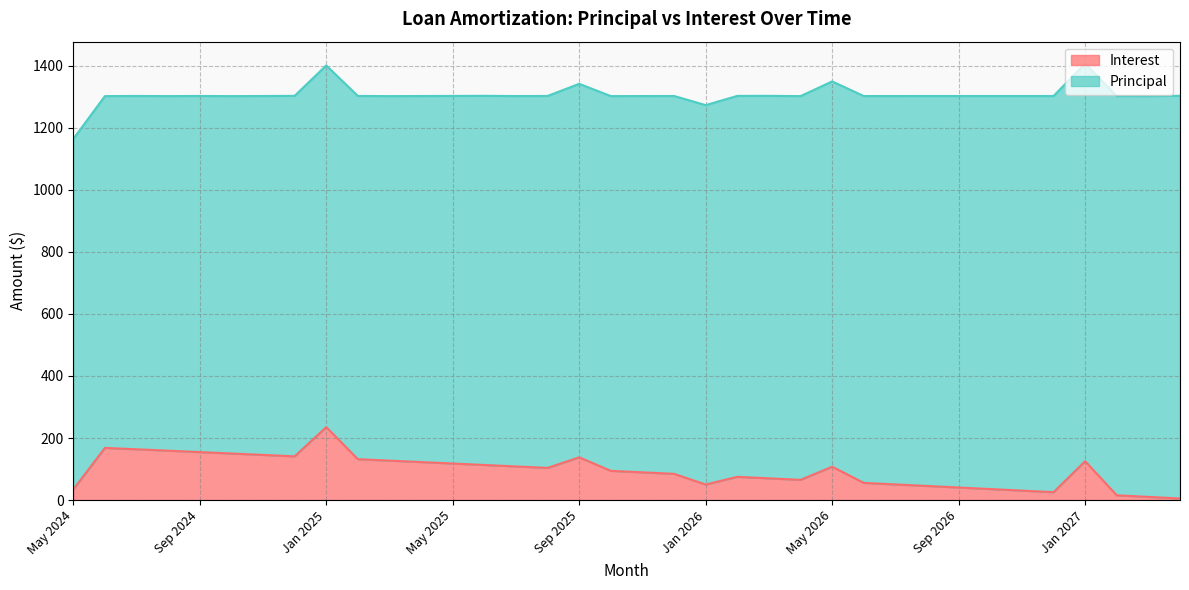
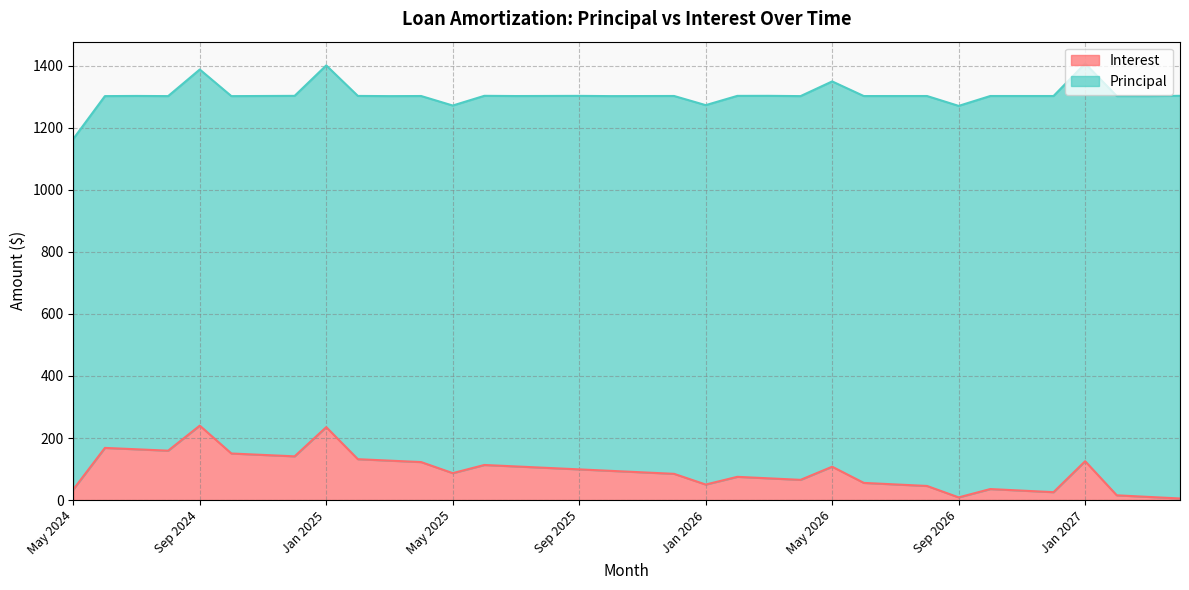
Interest, Sep 2024: 150 -> 240
Interest, May 2025: 120 -> 90
Interest, Sep 2025: 140 -> 100
Interest, Sep 2026: 40 -> 10
